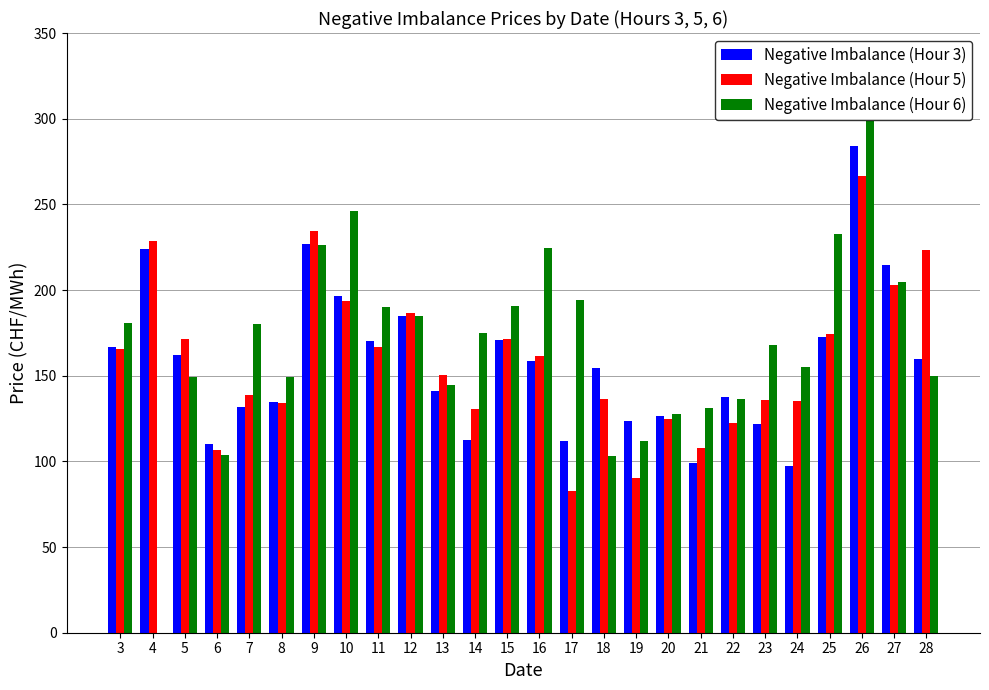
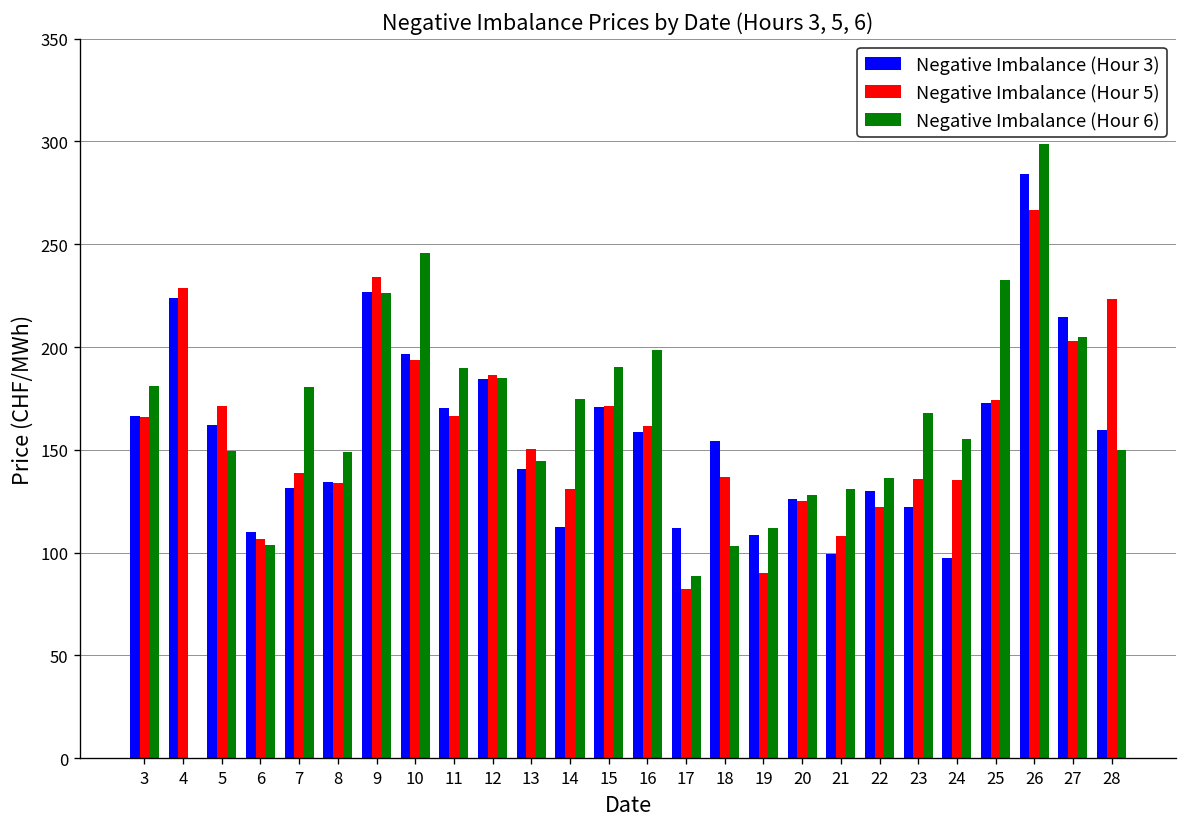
Negative Imbalance (Hour 6), 16: 225 -> 198
Negative Imbalance (Hour 6), 17: 194 -> 89
Negative Imbalance (Hour 3), 19: 124 -> 108
Negative Imbalance (Hour 3), 22: 138 -> 130
